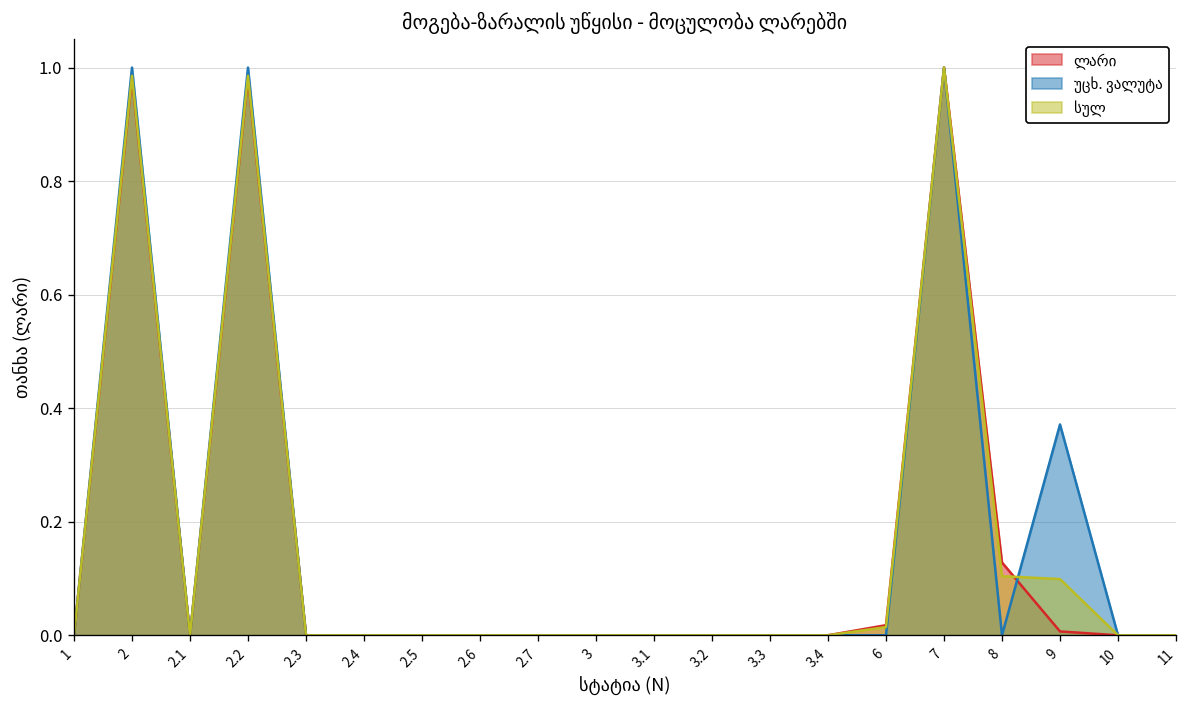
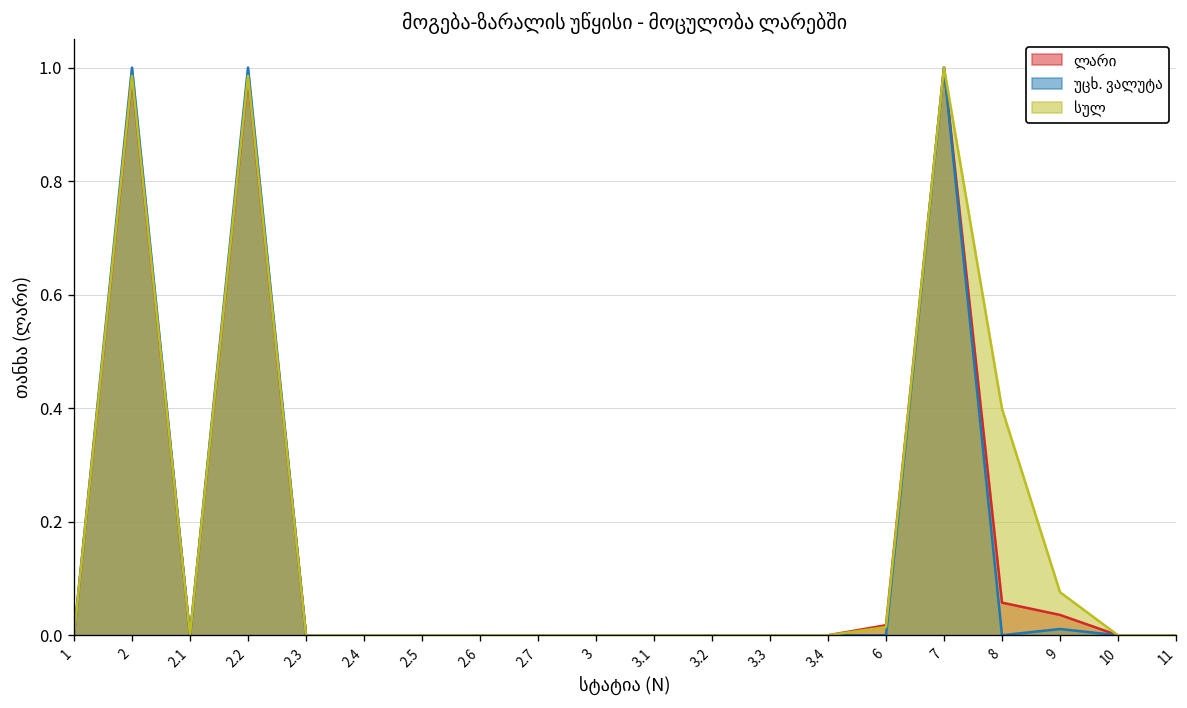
ლარი, 8: 0.13 -> 0.06
სულ, 8: 0.10 -> 0.40
ლარი, 9: 0.01 -> 0.04
უცხ. ვალუტა, 9: 0.37 -> 0.01
სულ, 9: 0.10 -> 0.08
